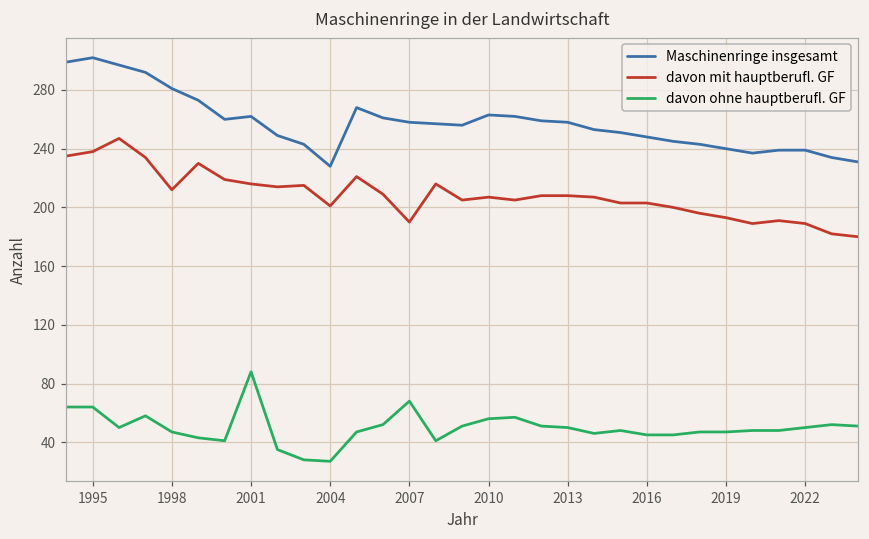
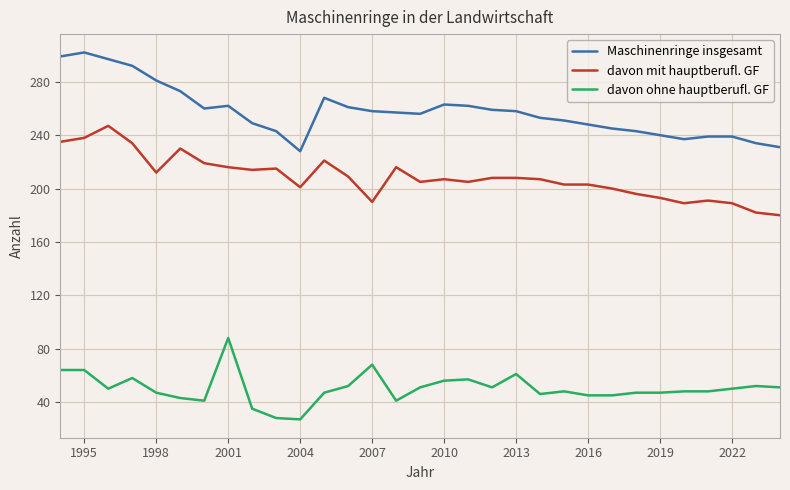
davon ohne hauptberufl. GF, 2013: 50 -> 61
